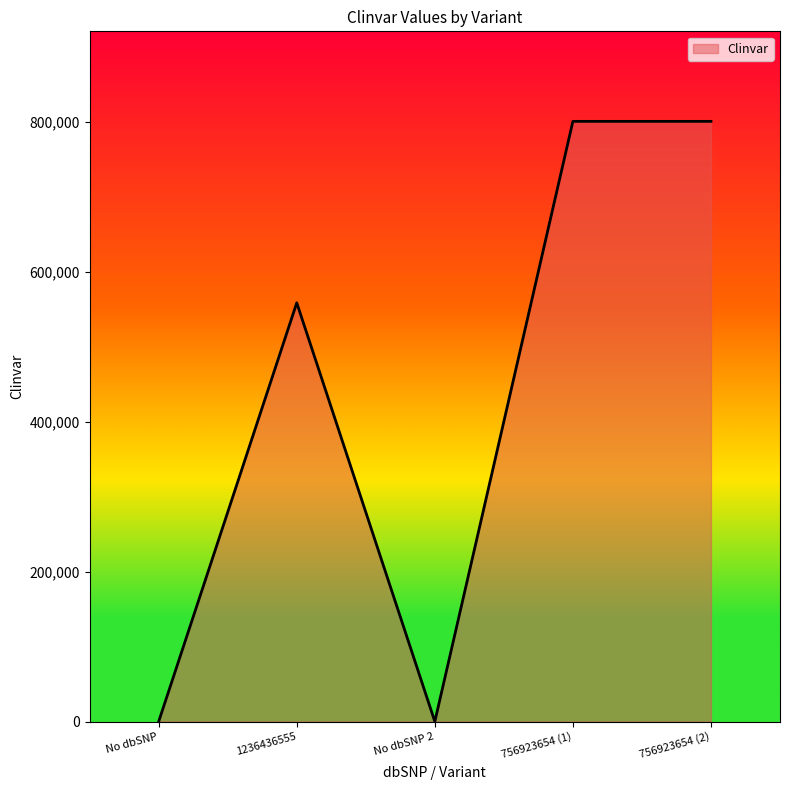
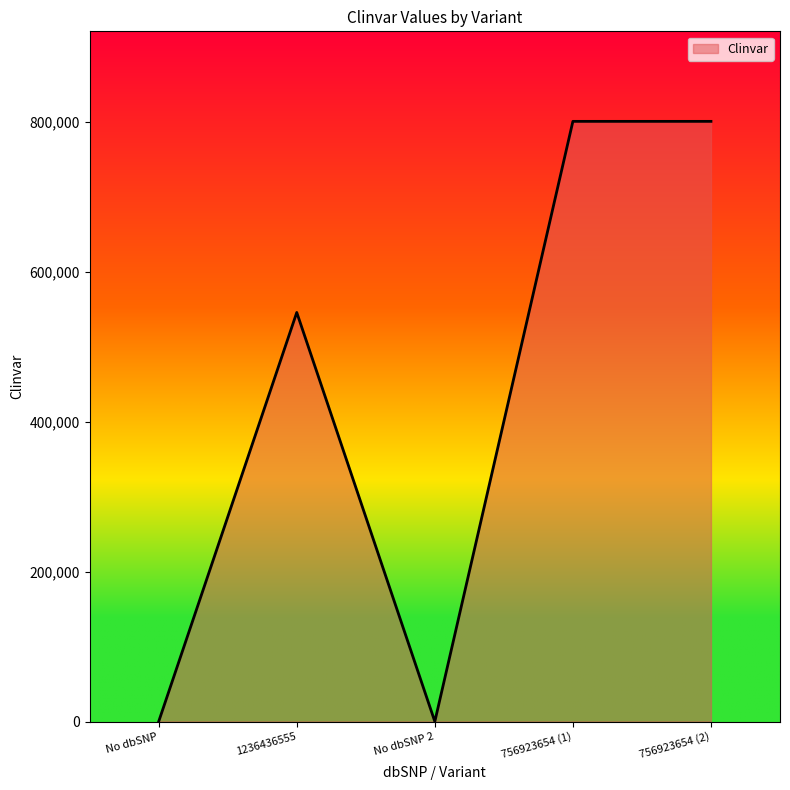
1236436555: 560,000 -> 550,000
